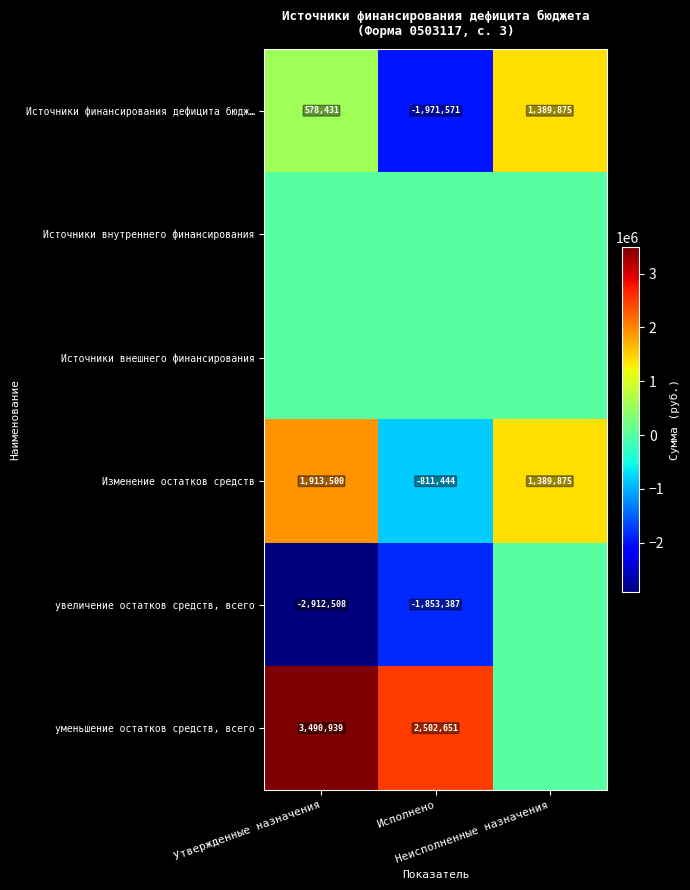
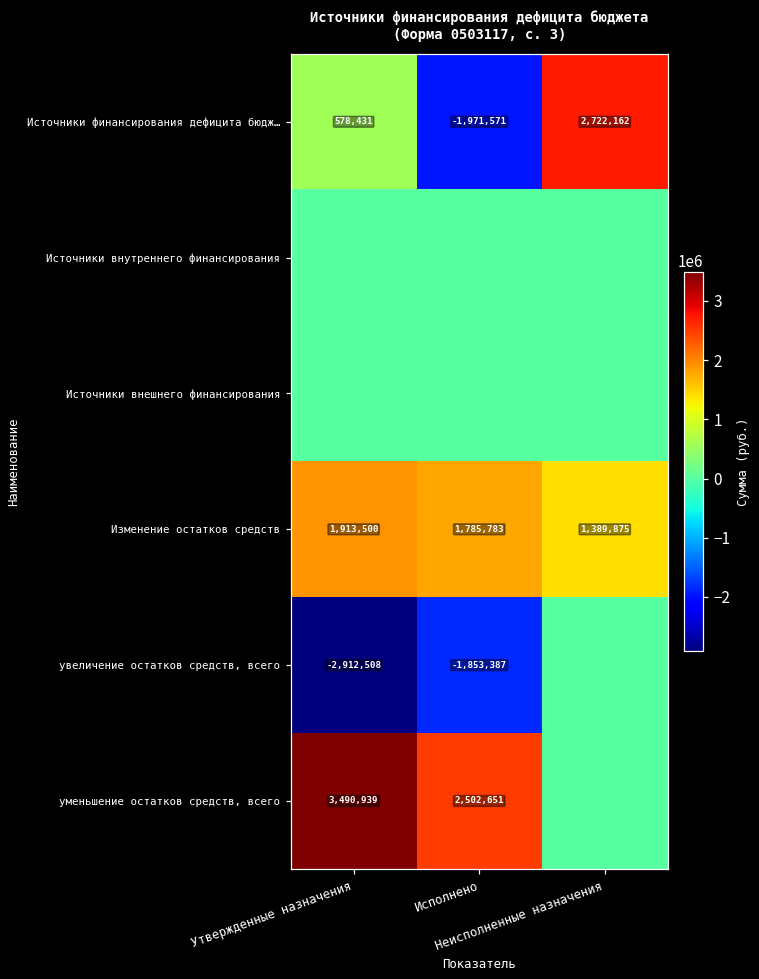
Источники финансирования дефицита бюдж…, Неисполненные назначения: 1,389,875 -> 2,722,162
Изменение остатков средств, Исполнено: -811,444 -> 1,785,783
